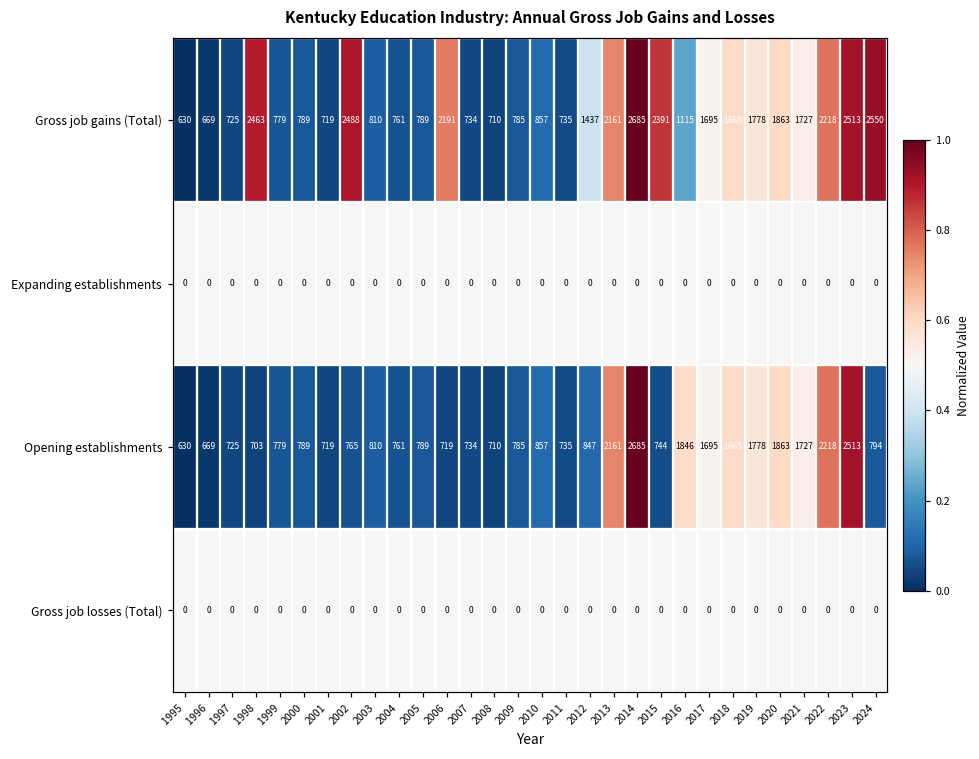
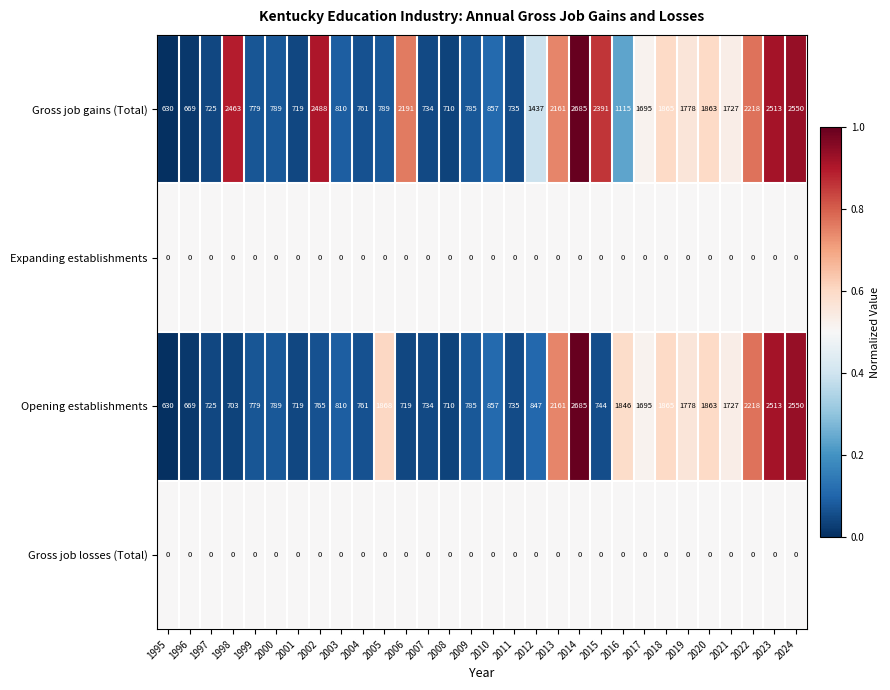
Opening establishments, 2005: 789 -> 1868
Opening establishments, 2024: 794 -> 2550
